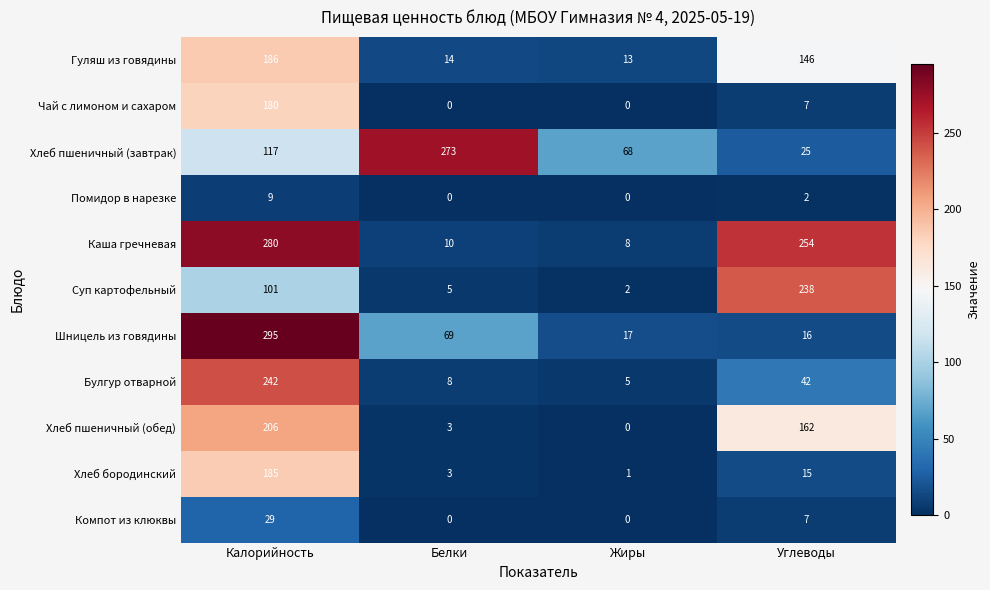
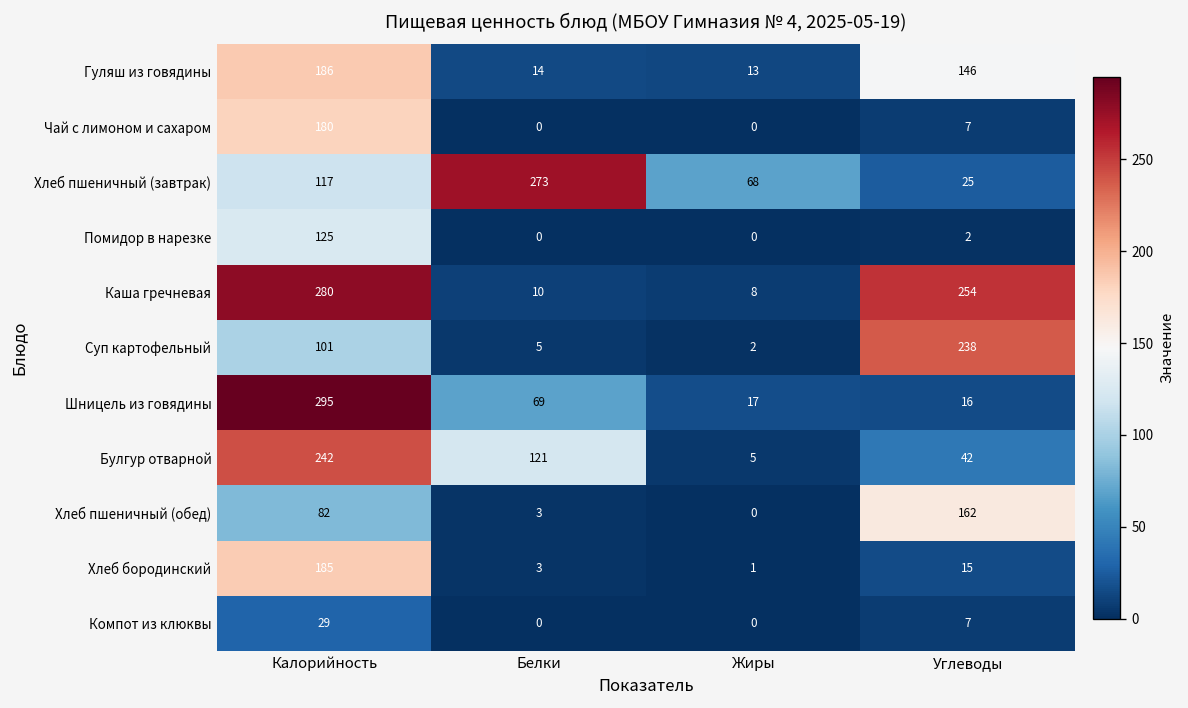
Помидор в нарезке, Калорийность: 9 -> 125
Булгур отварной, Белки: 8 -> 121
Хлеб пшеничный (обед), Калорийность: 206 -> 82
